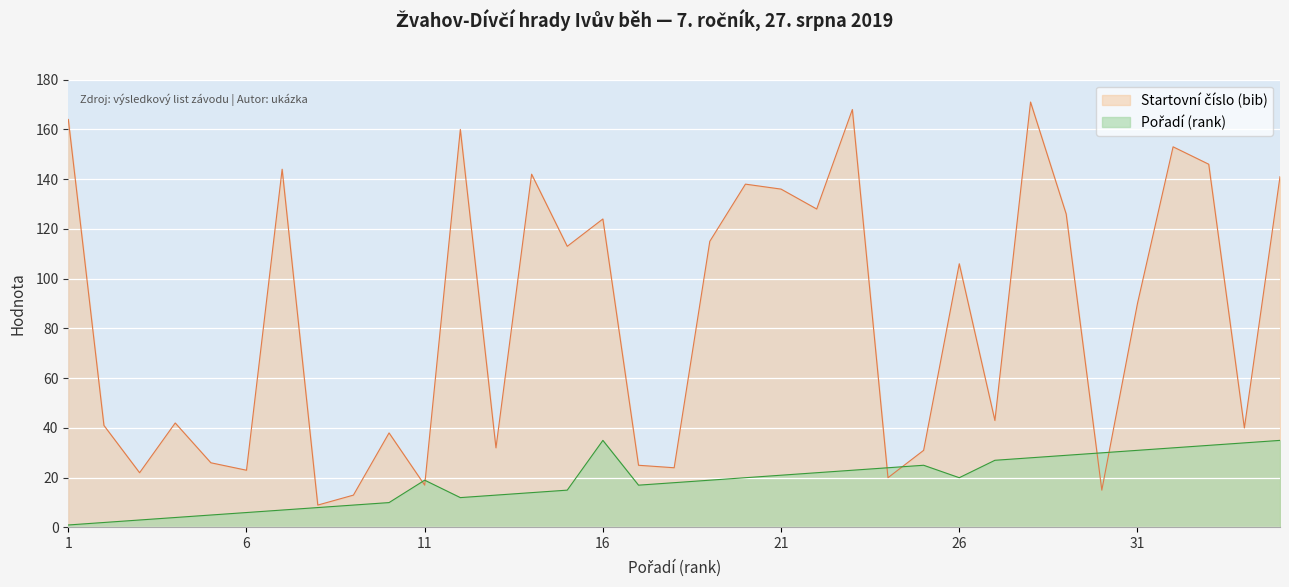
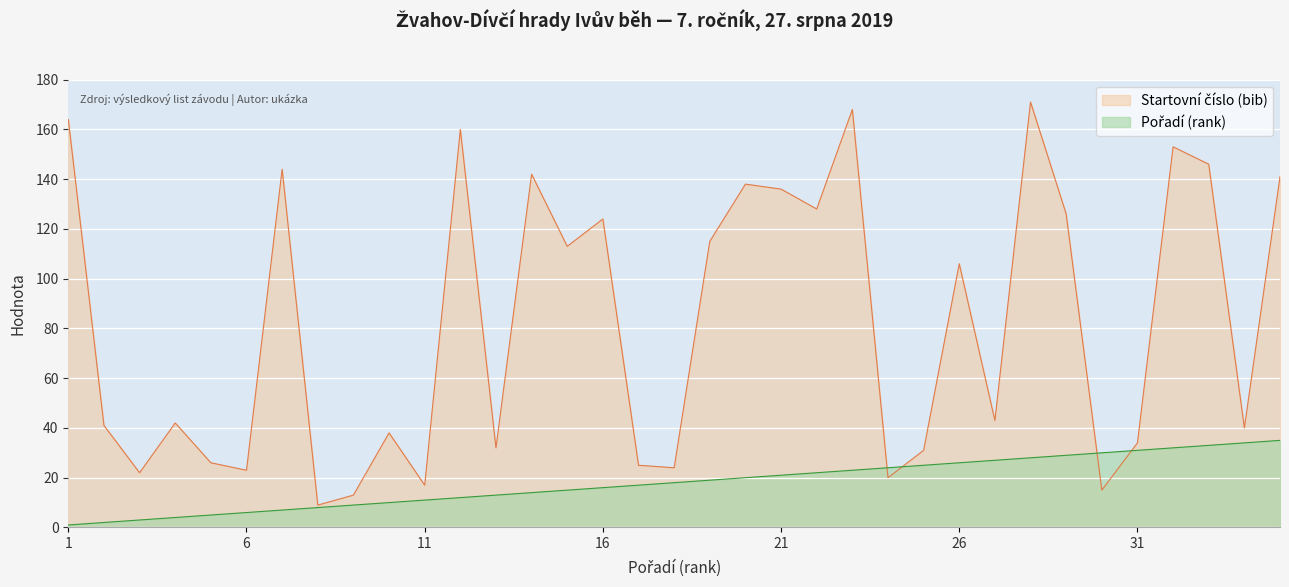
Pořadí (rank), 11: 19 -> 11
Pořadí (rank), 16: 35 -> 16
Pořadí (rank), 26: 20 -> 26
Startovní číslo (bib), 31: 90 -> 34
